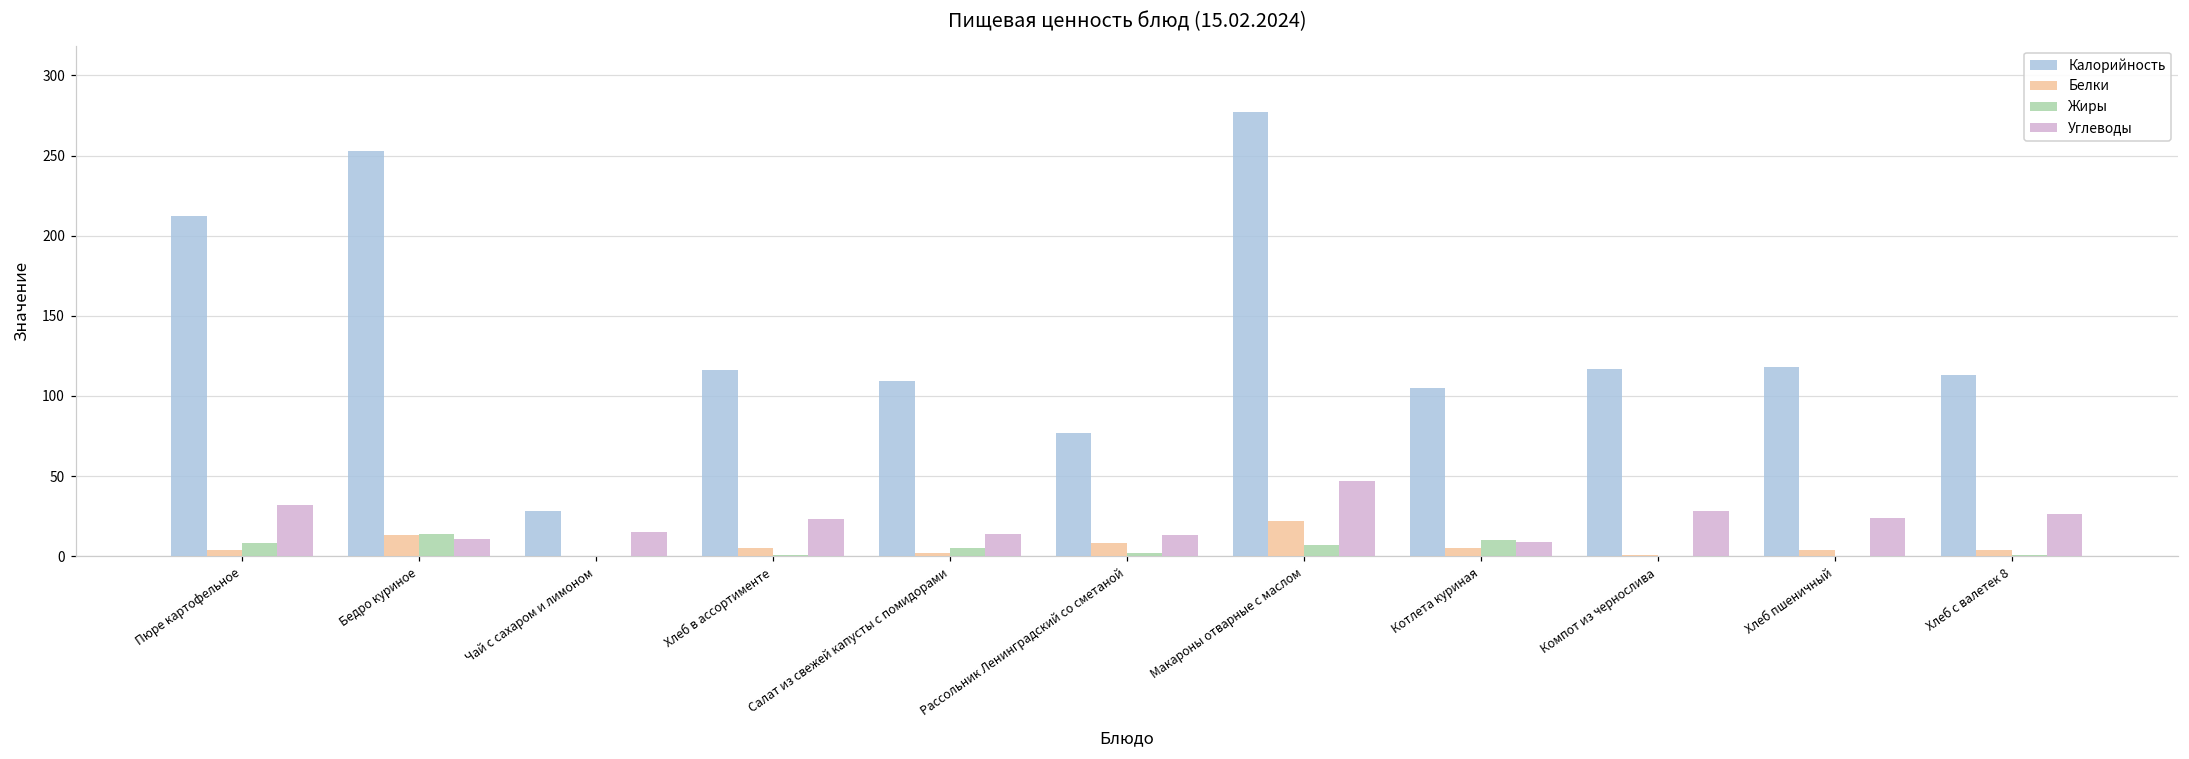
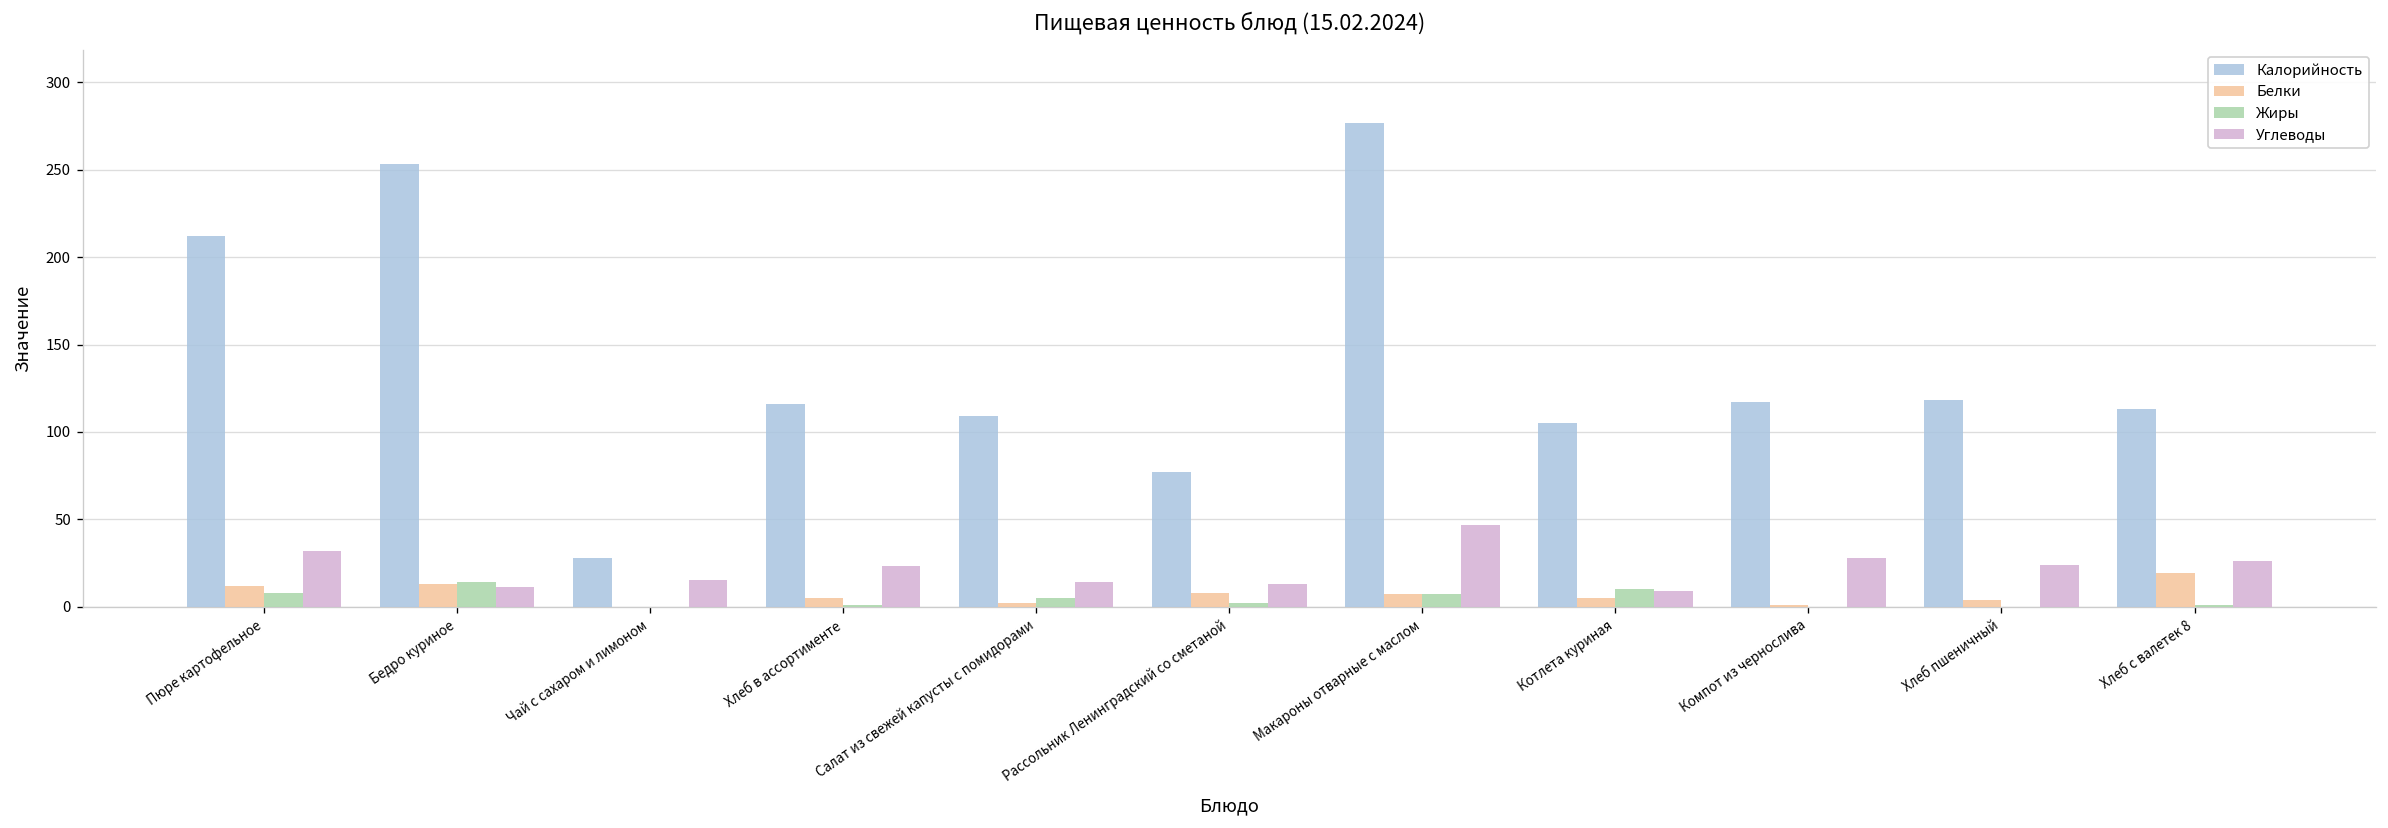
Белки, Пюре картофельное: 4 -> 12
Белки, Макароны отварные с маслом: 22 -> 7
Белки, Хлеб с валетек 8: 4 -> 19
